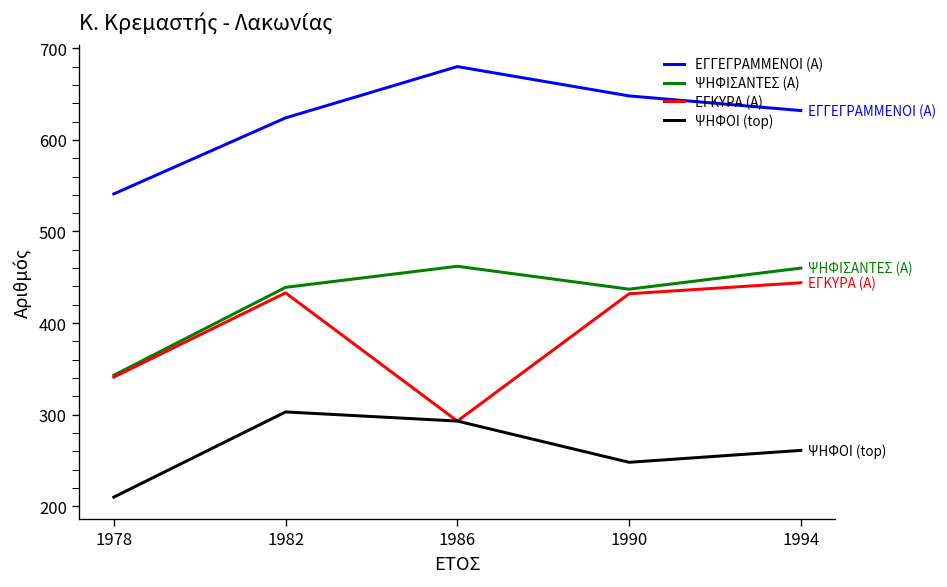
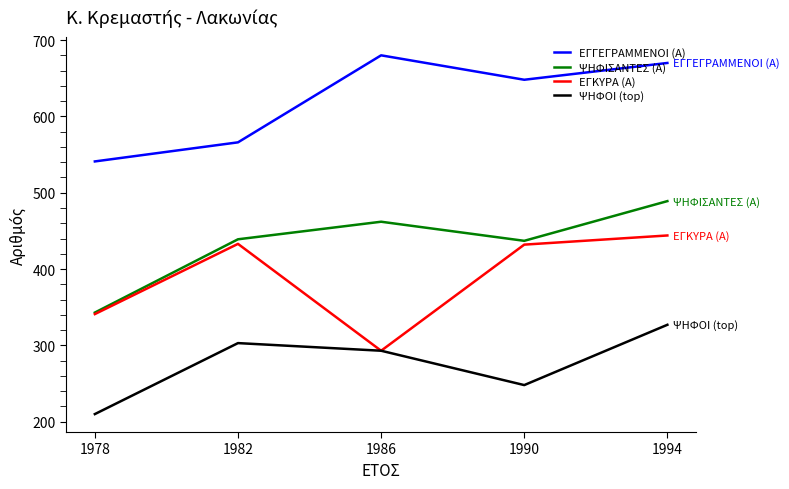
ΕΓΓΕΓΡΑΜΜΕΝΟΙ (Α), 1982: 620 -> 570
ΕΓΓΕΓΡΑΜΜΕΝΟΙ (Α), 1994: 630 -> 670
ΨΗΦΙΣΑΝΤΕΣ (Α), 1994: 460 -> 490
ΨΗΦΟΙ (top), 1994: 260 -> 330
